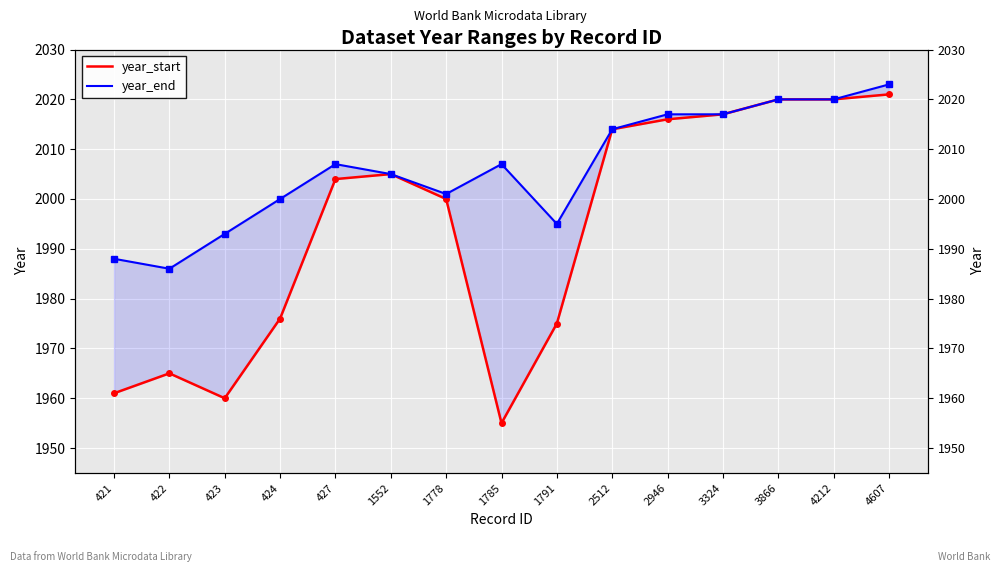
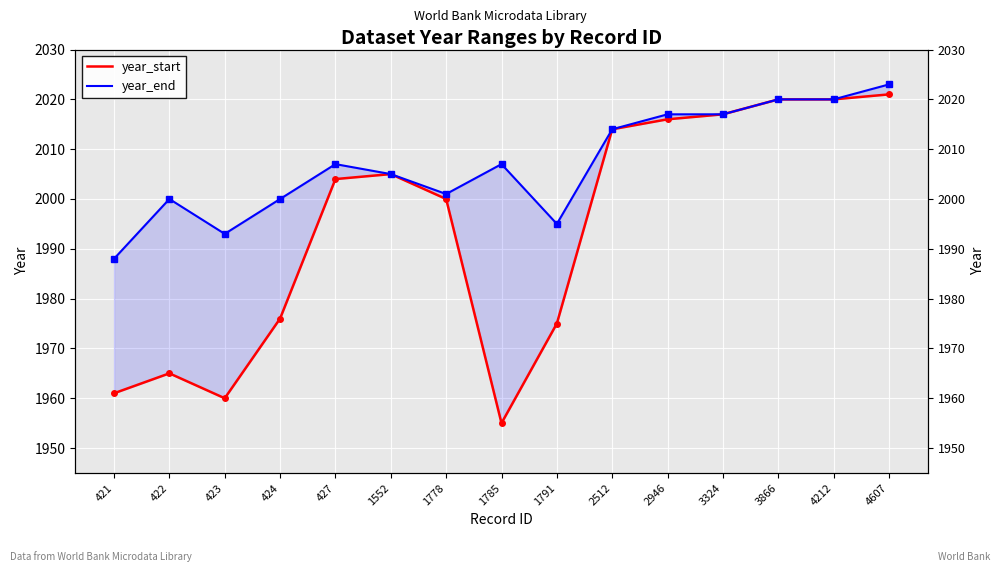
year_end, 422: 1986 -> 2000
